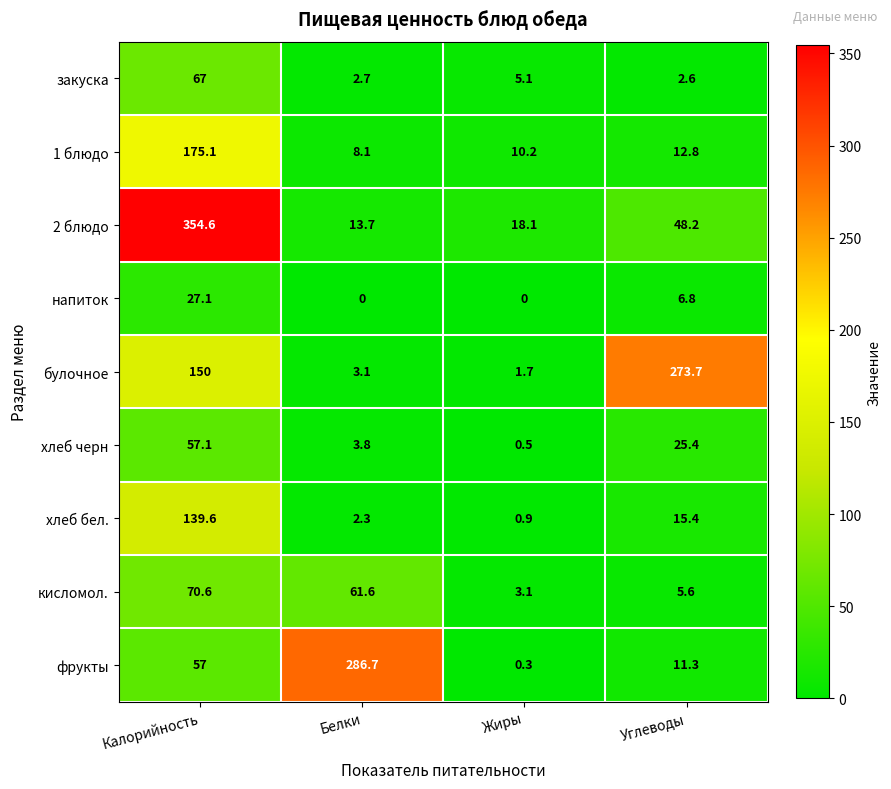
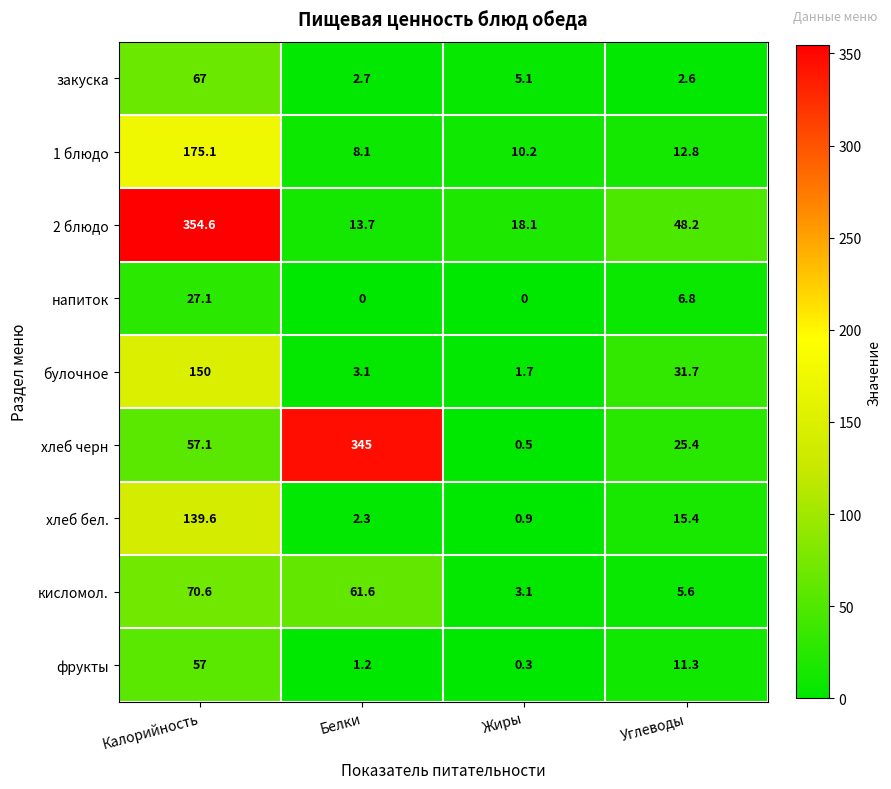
булочное, Углеводы: 273.7 -> 31.7
хлеб черн, Белки: 3.8 -> 345
фрукты, Белки: 286.7 -> 1.2
